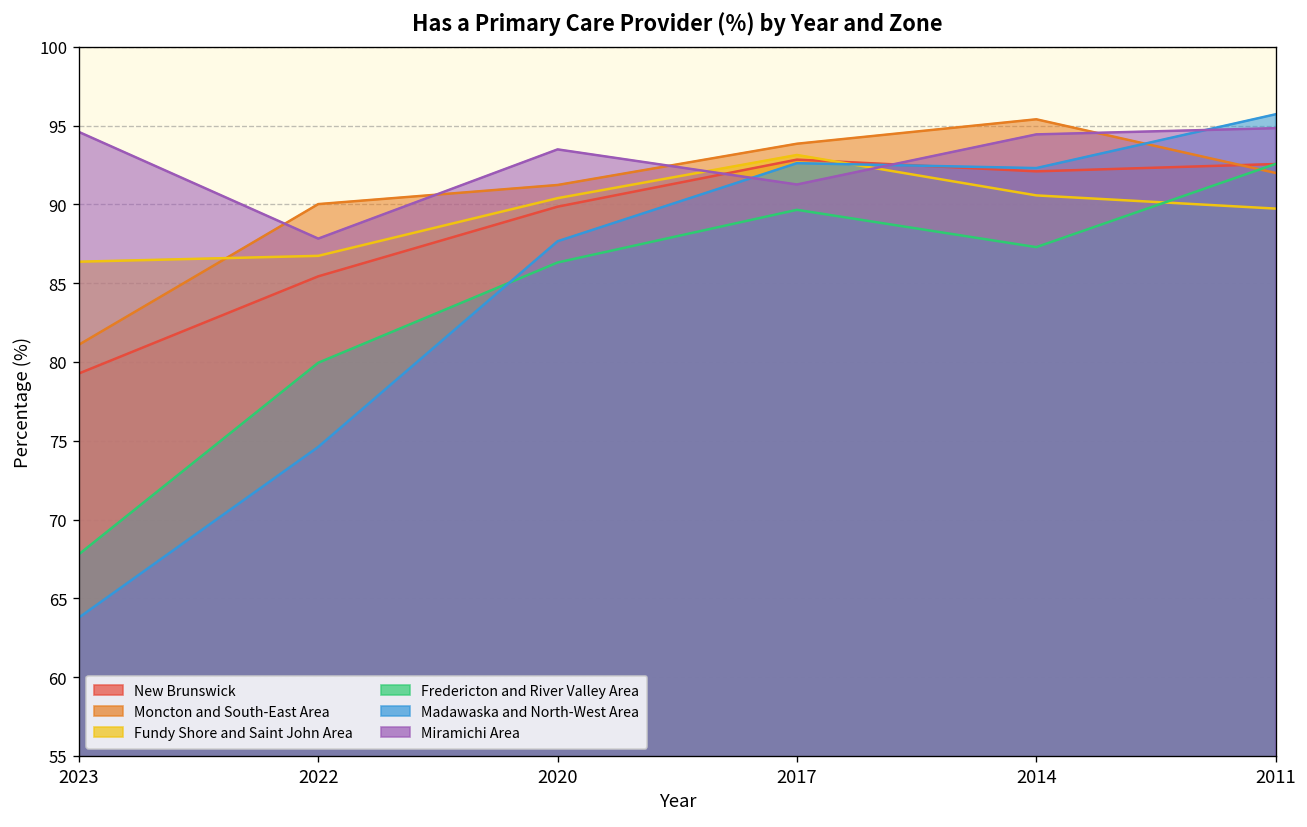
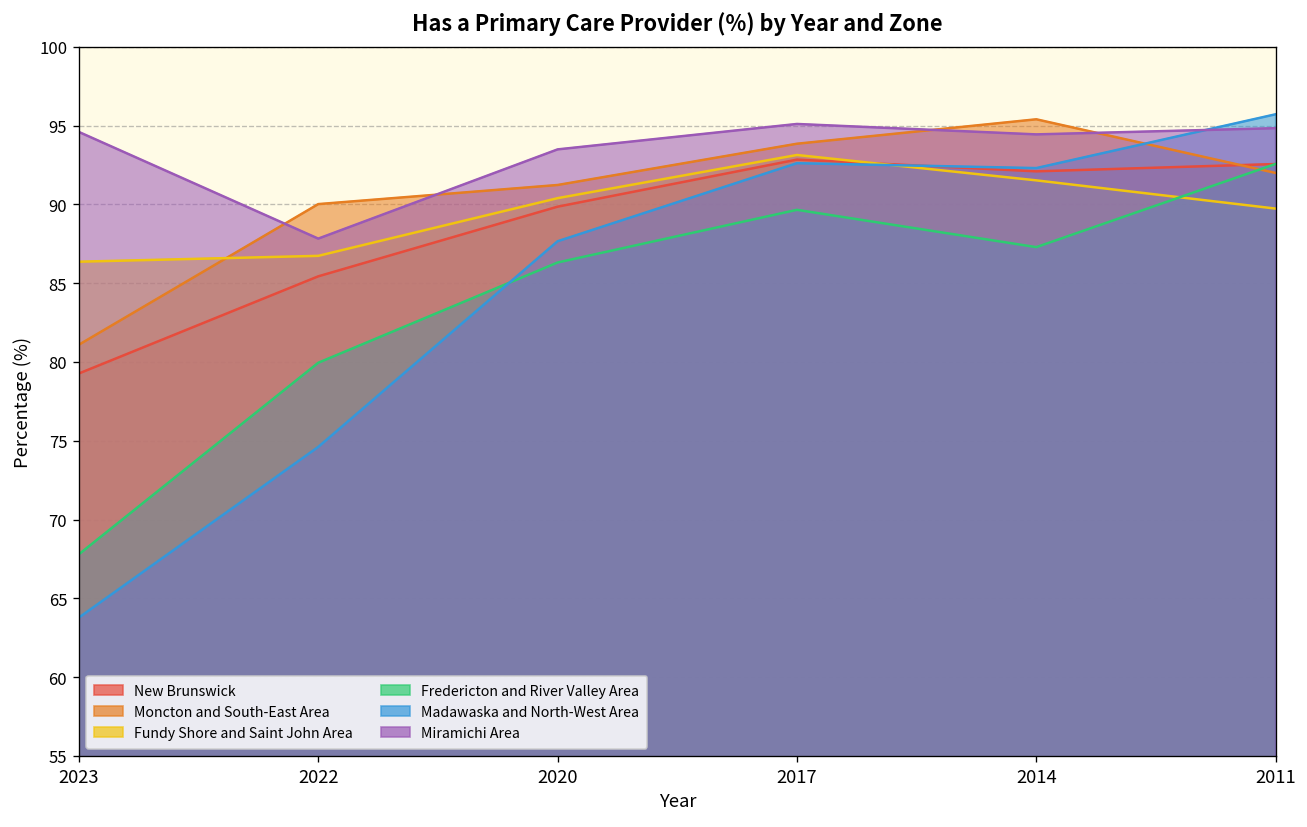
Miramichi Area, 2017: 91.3 -> 95.1
Fundy Shore and Saint John Area, 2014: 90.6 -> 91.5
